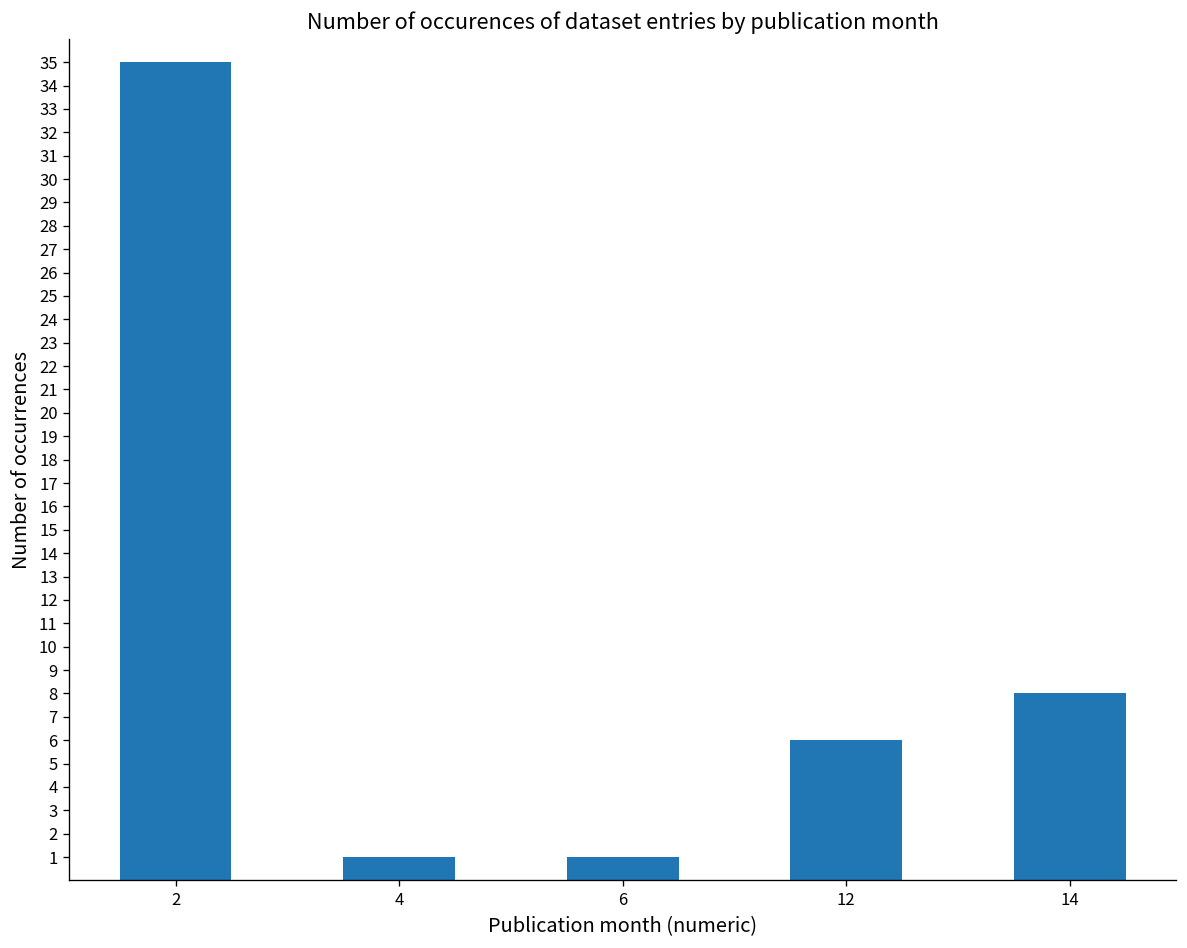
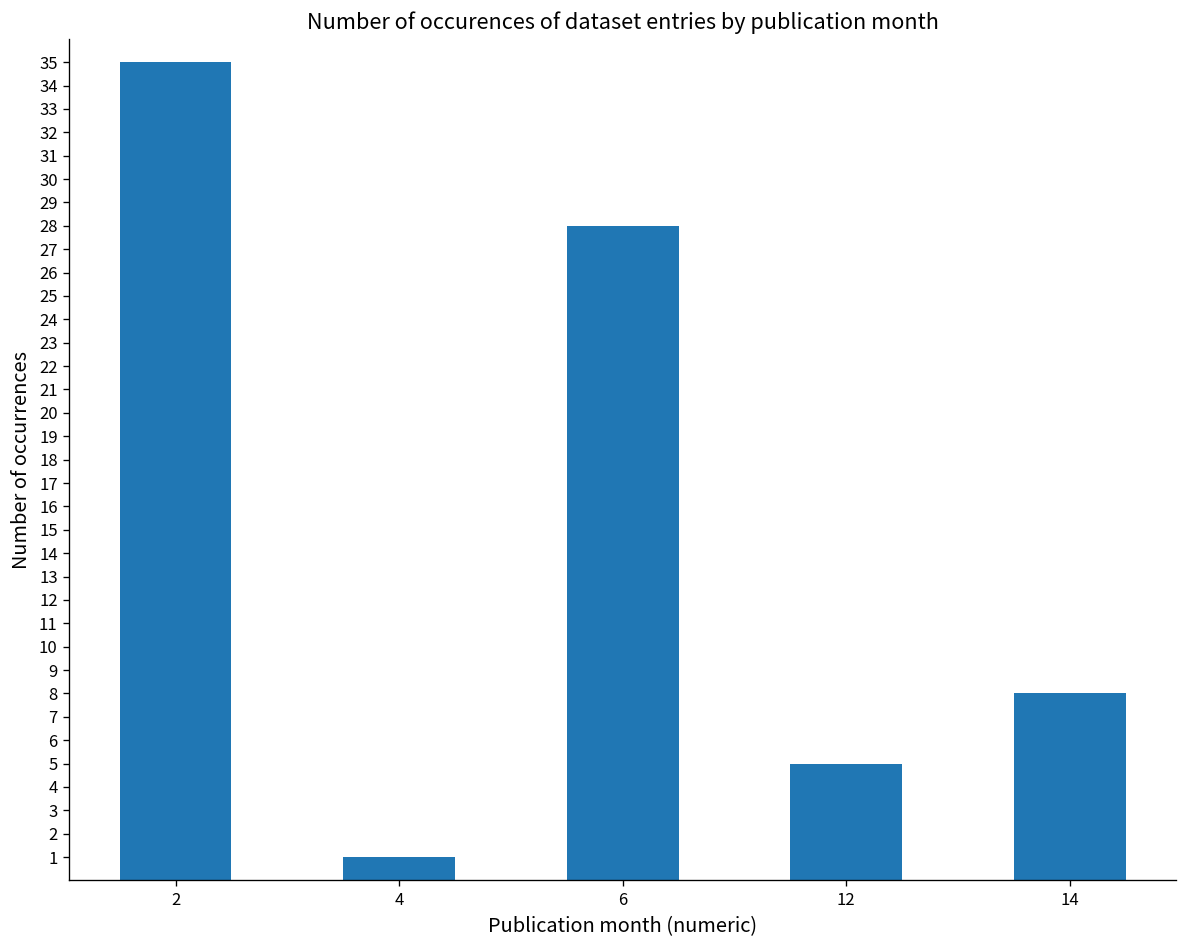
6: 1 -> 28
12: 6 -> 5
